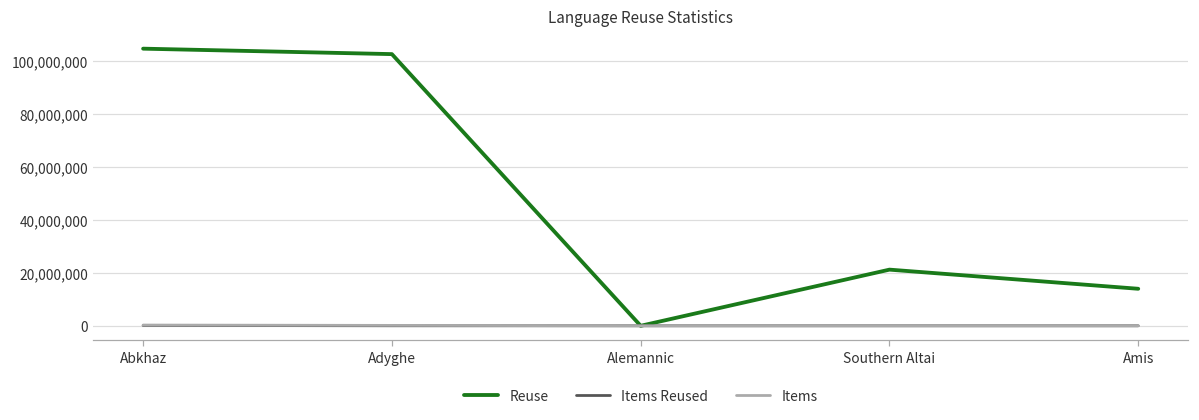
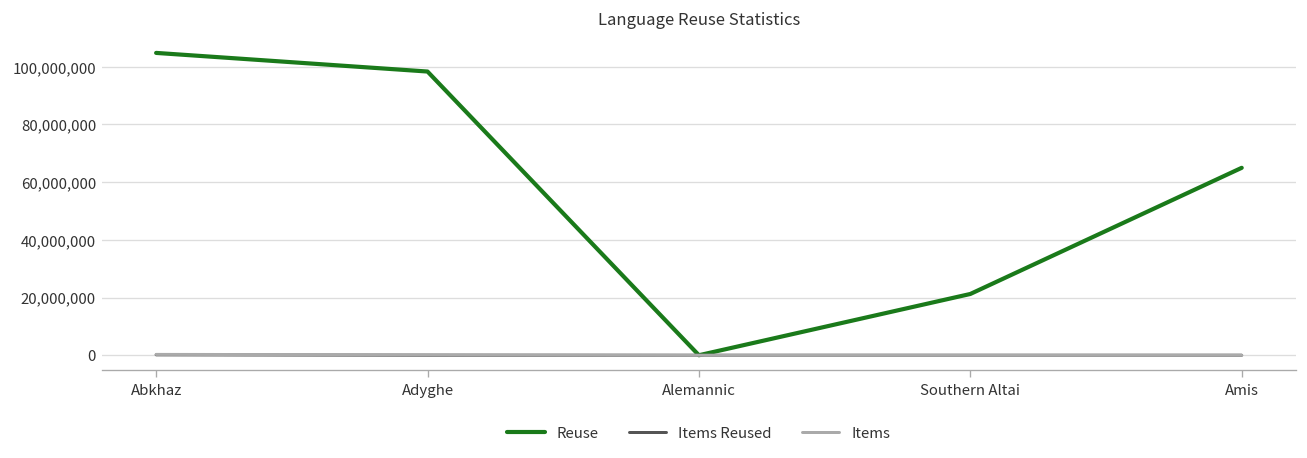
Reuse, Adyghe: 103,000,000 -> 98,000,000
Reuse, Amis: 14,000,000 -> 65,000,000
